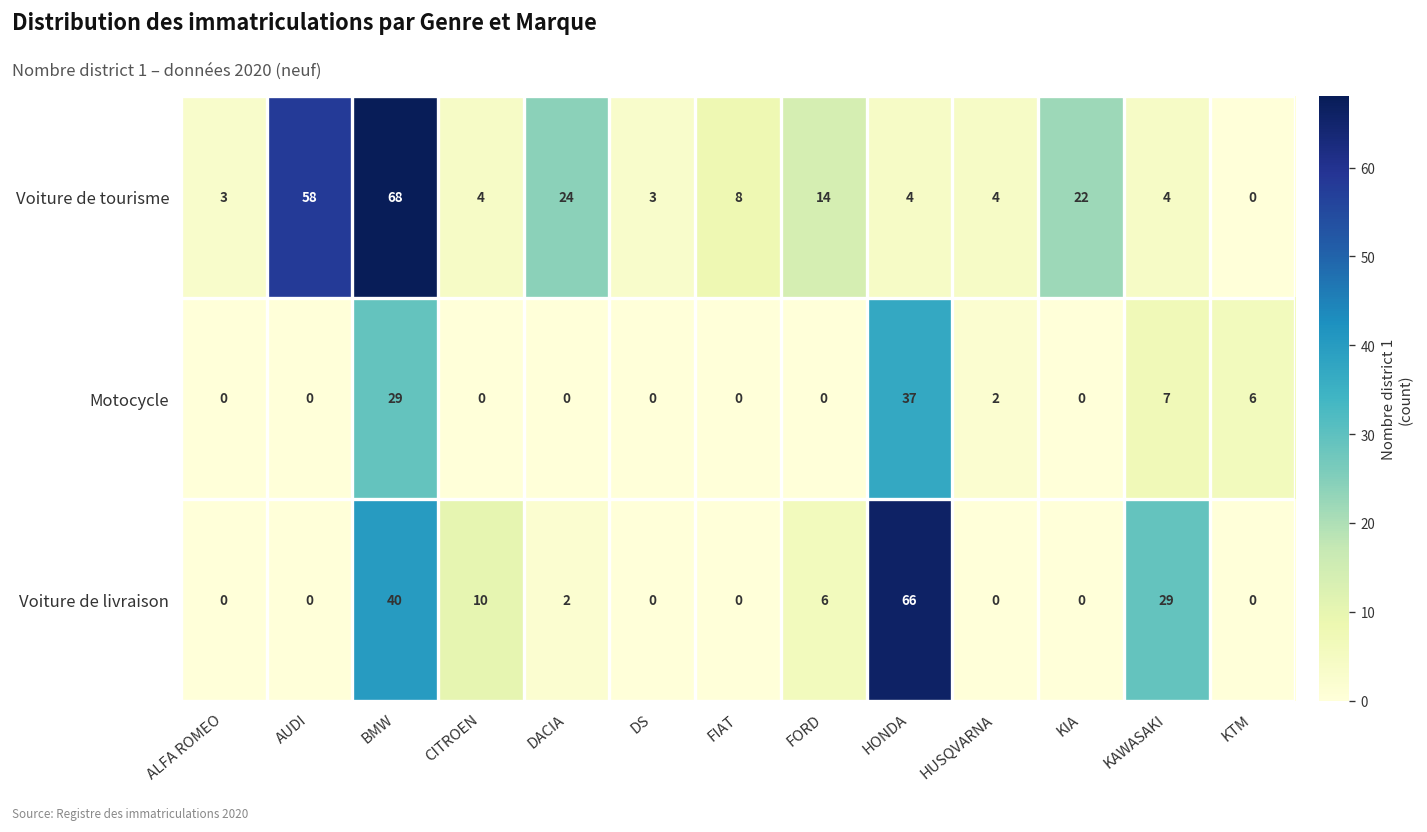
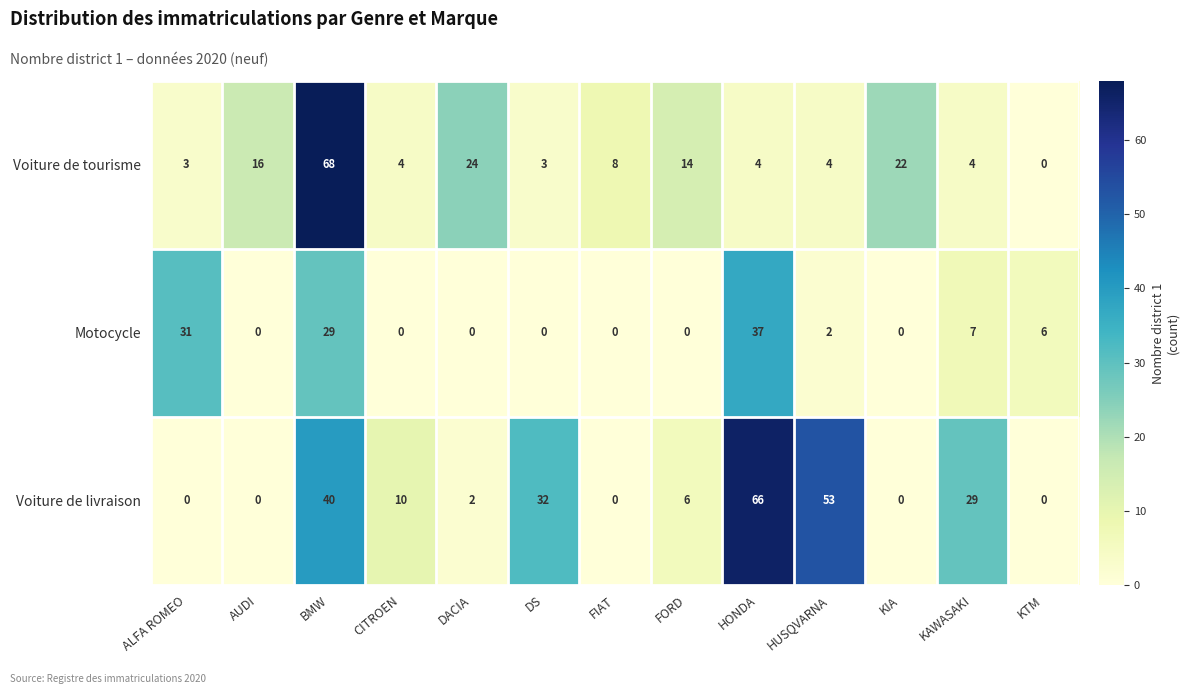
Voiture de tourisme, AUDI: 58 -> 16
Motocycle, ALFA ROMEO: 0 -> 31
Voiture de livraison, DS: 0 -> 32
Voiture de livraison, HUSQVARNA: 0 -> 53
